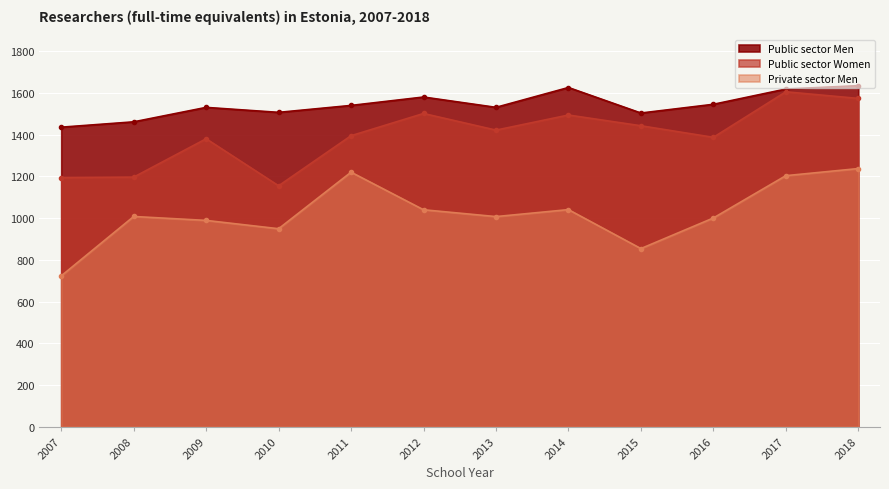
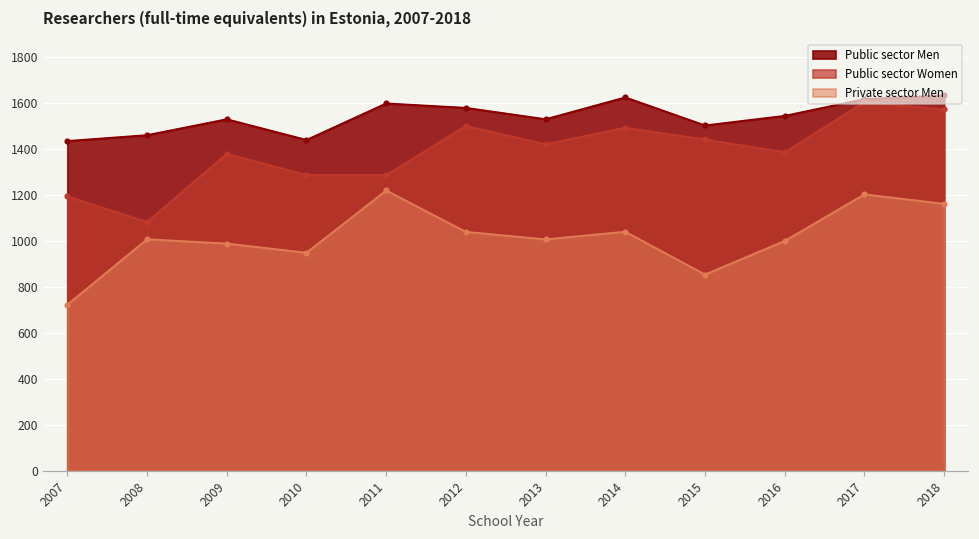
Public sector Women, 2008: 1200 -> 1080
Public sector Men, 2010: 1510 -> 1440
Public sector Women, 2010: 1150 -> 1290
Public sector Men, 2011: 1540 -> 1600
Public sector Women, 2011: 1390 -> 1290
Private sector Men, 2018: 1240 -> 1160
